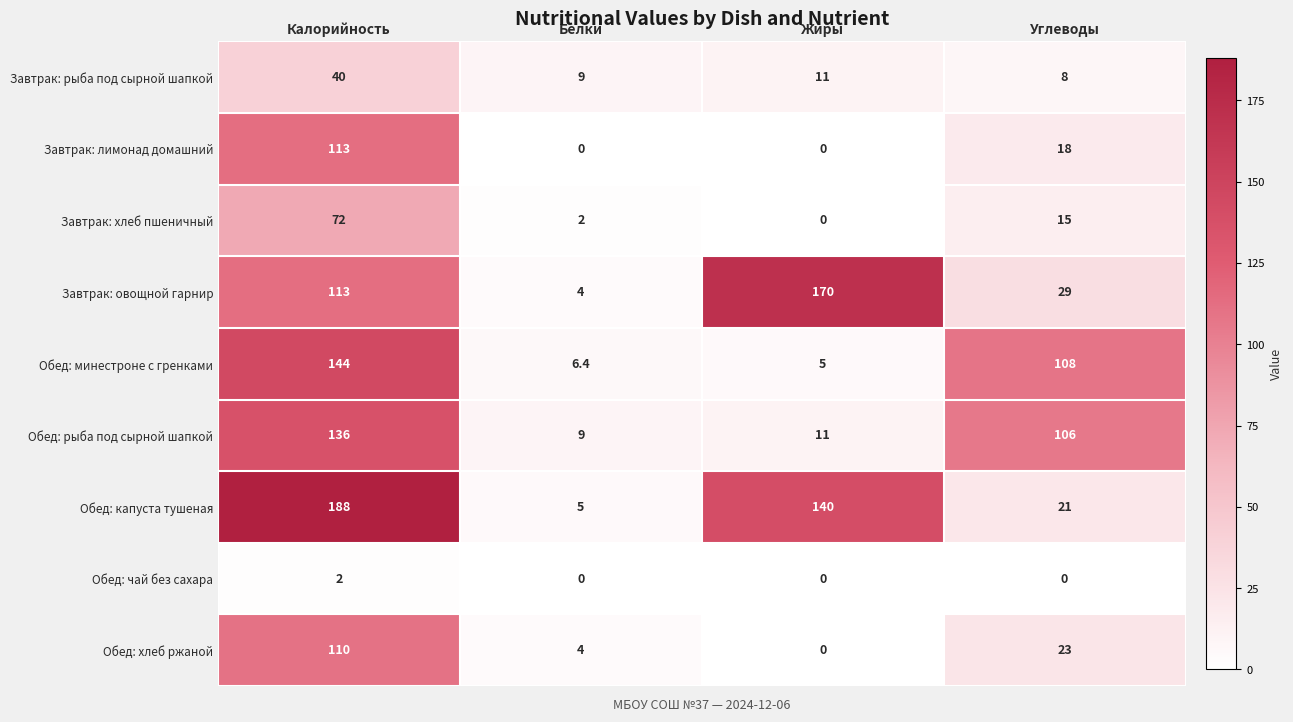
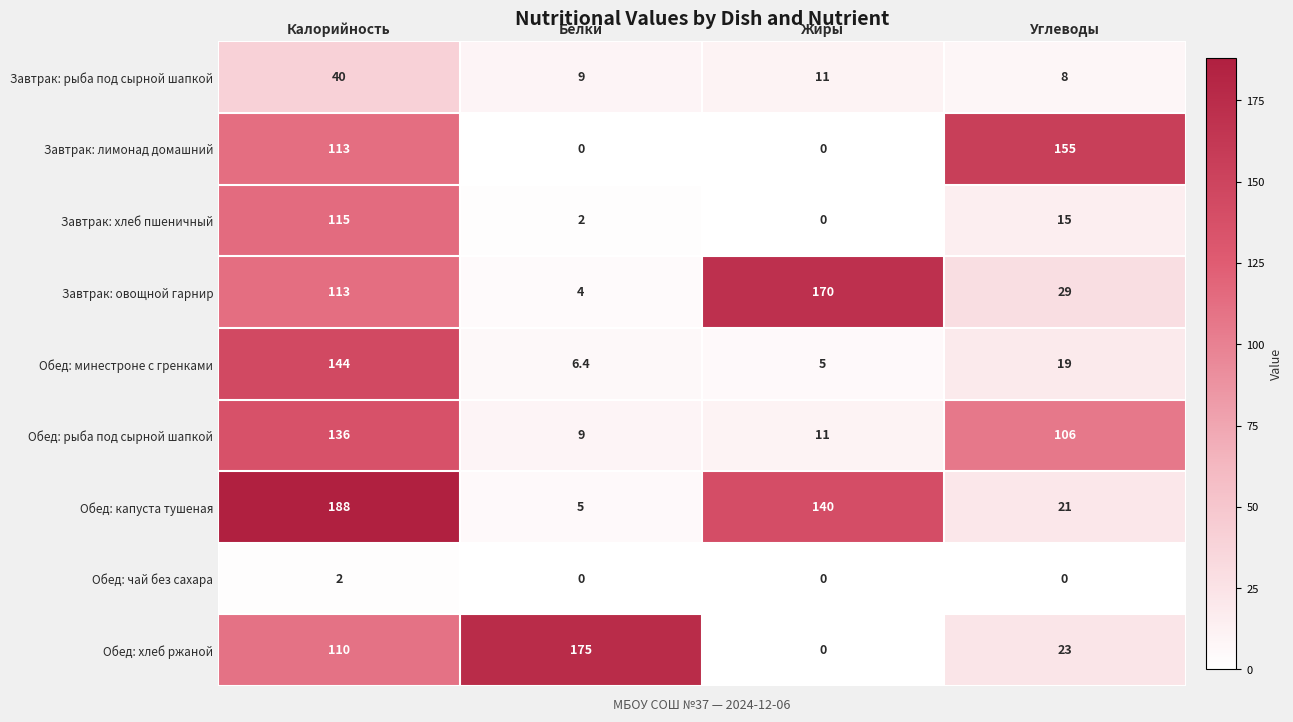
Завтрак: лимонад домашний, Углеводы: 18 -> 155
Завтрак: хлеб пшеничный, Калорийность: 72 -> 115
Обед: минестроне с гренками, Углеводы: 108 -> 19
Обед: хлеб ржаной, Белки: 4 -> 175
